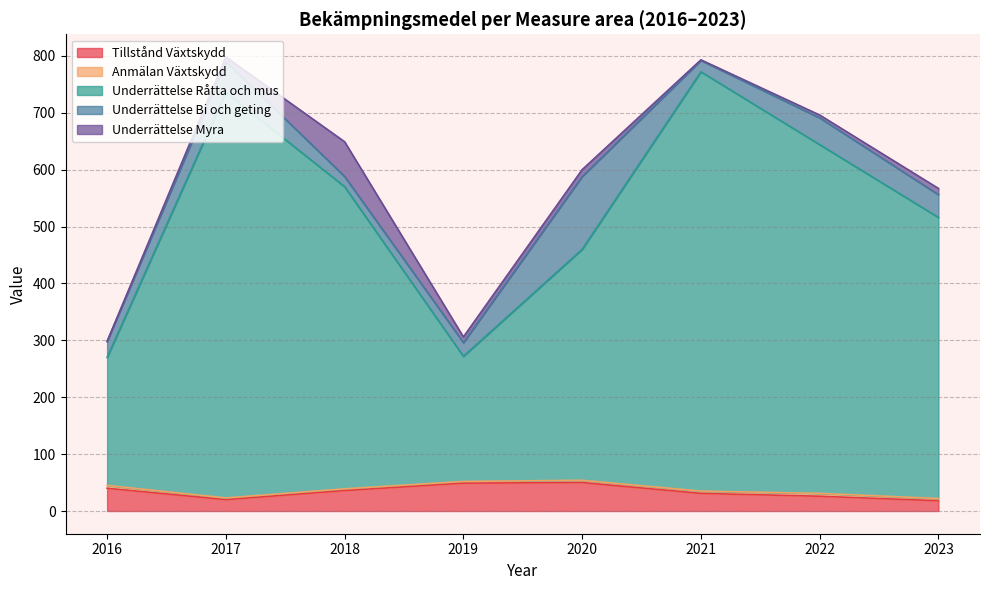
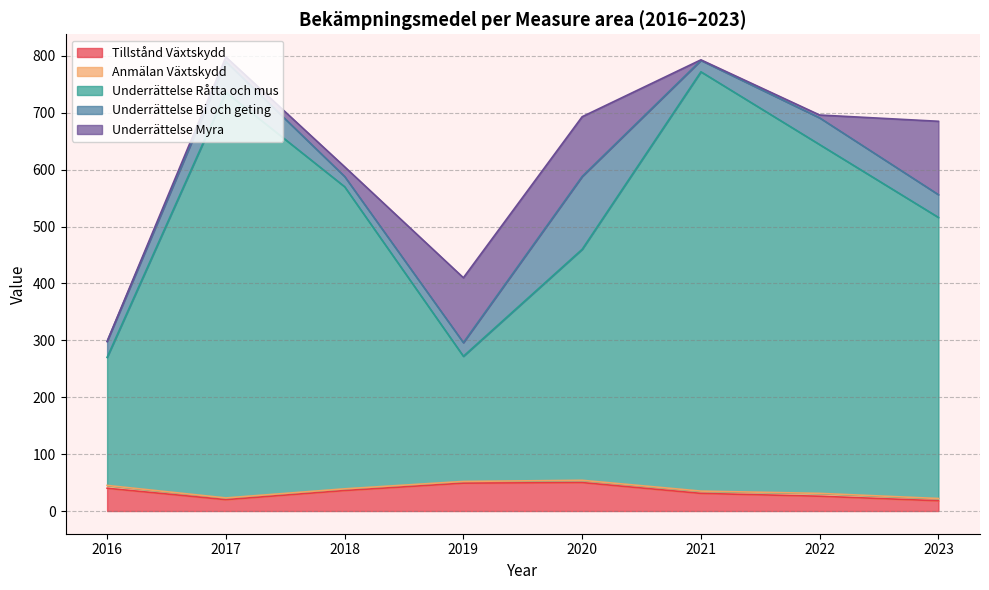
Underrättelse Myra, 2018: 60 -> 20
Underrättelse Myra, 2019: 10 -> 110
Underrättelse Myra, 2020: 10 -> 110
Underrättelse Myra, 2023: 10 -> 130
